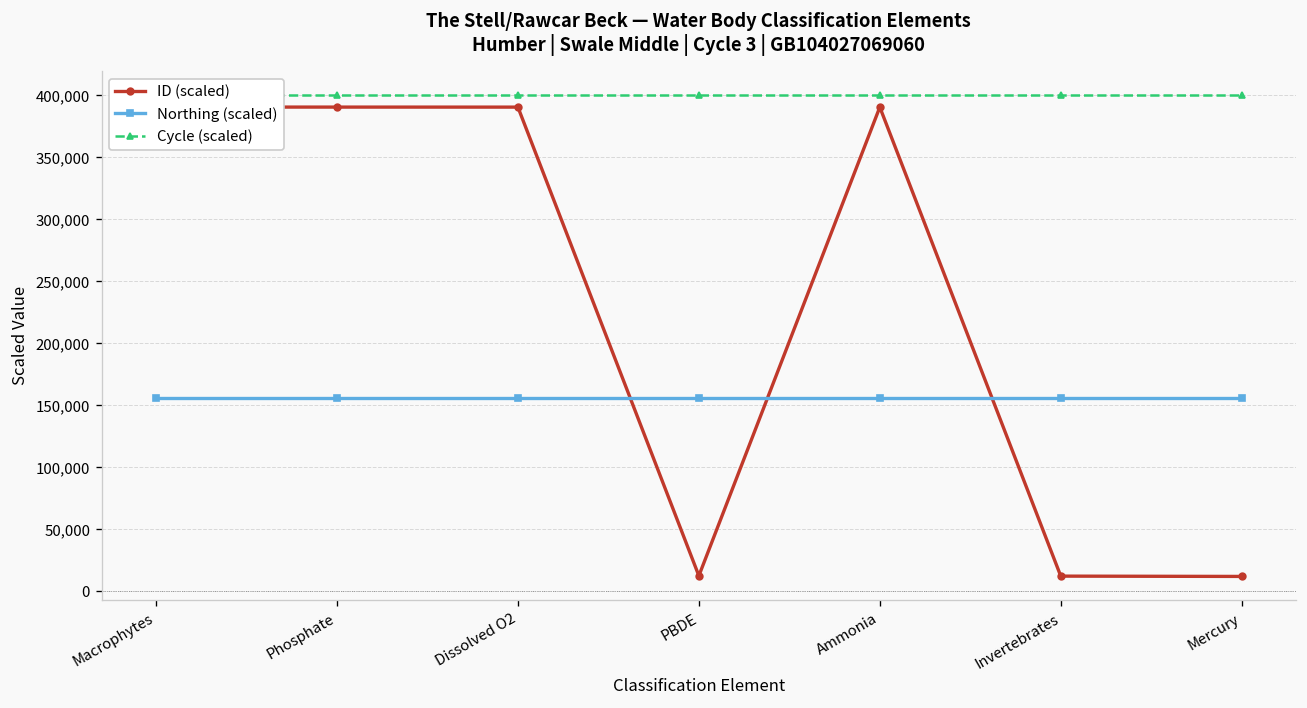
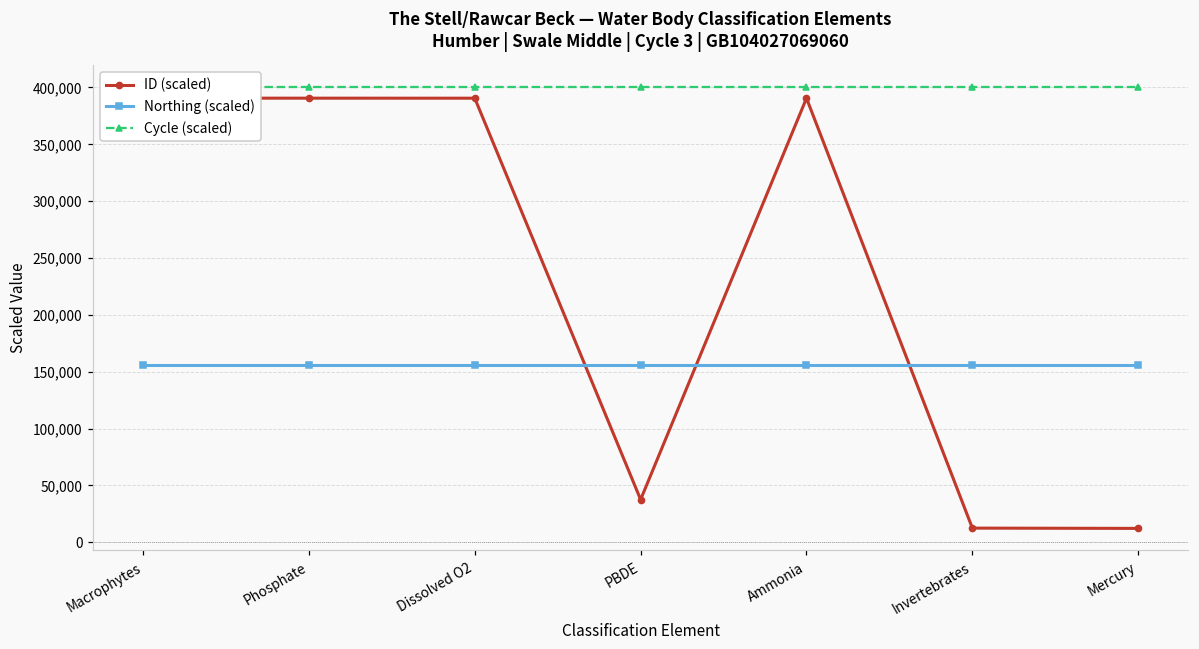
ID (scaled), PBDE: 13,000 -> 37,000
